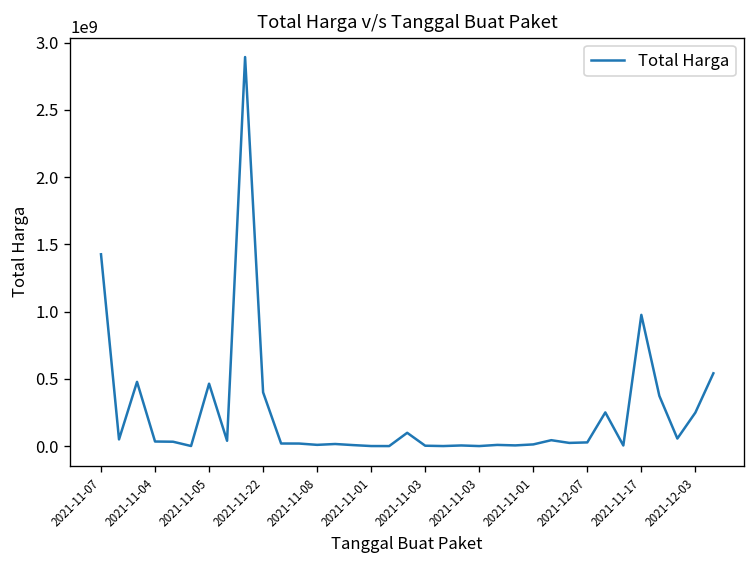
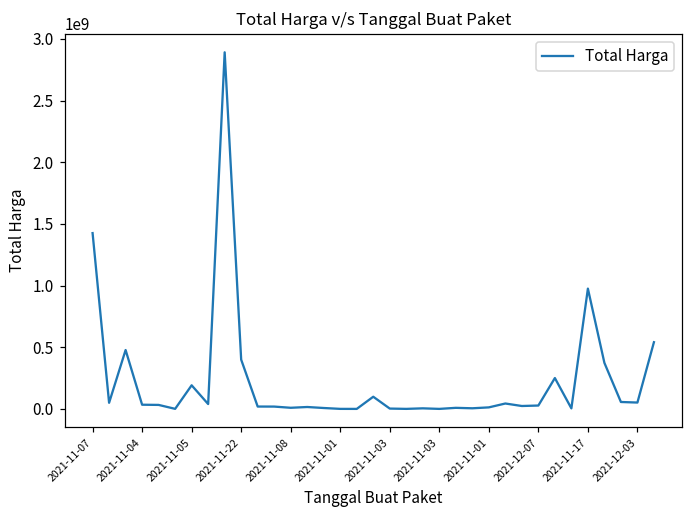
2021-11-05: 460000000 -> 190000000
2021-12-03: 250000000 -> 50000000
